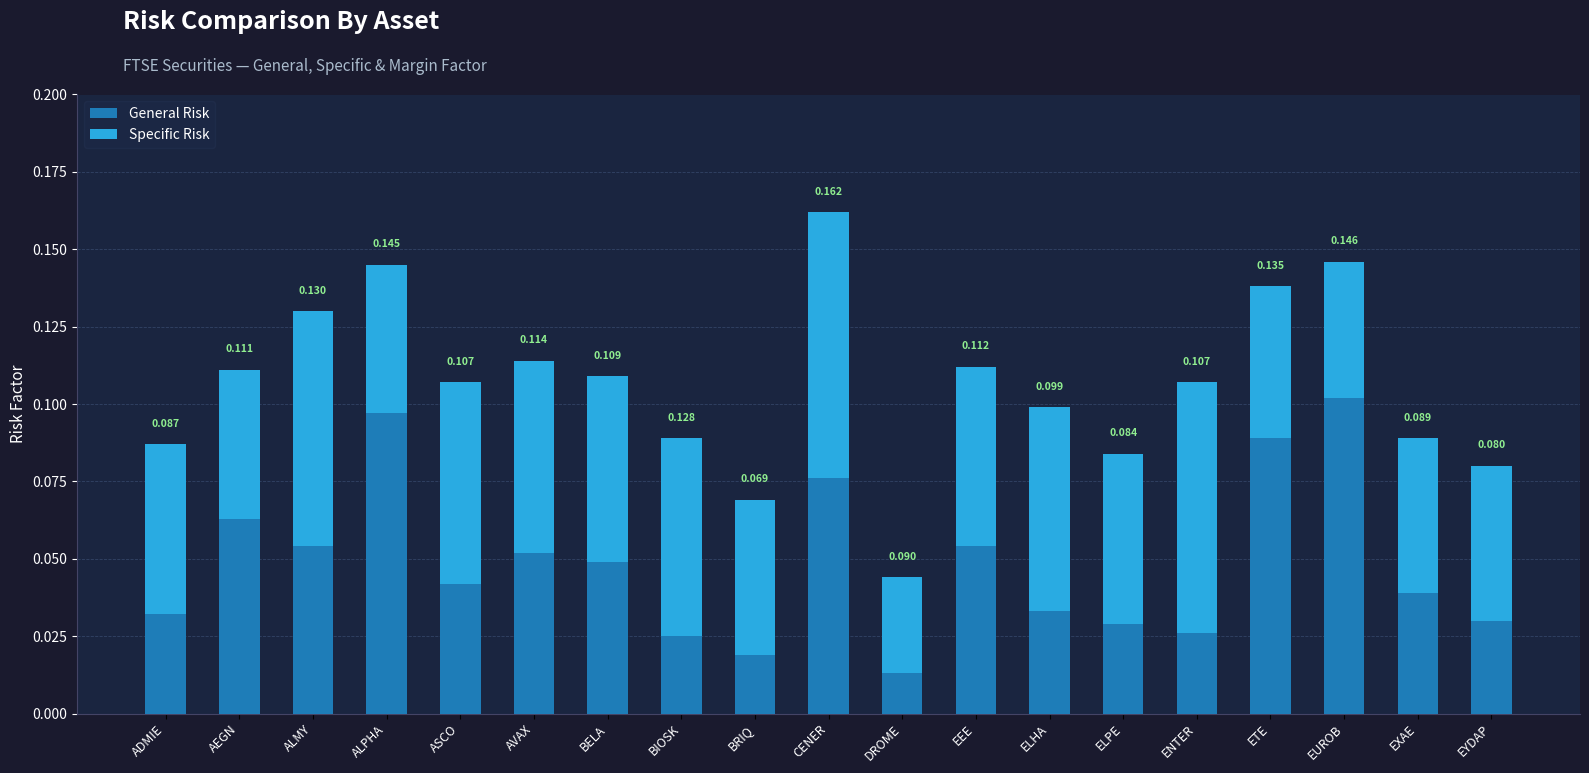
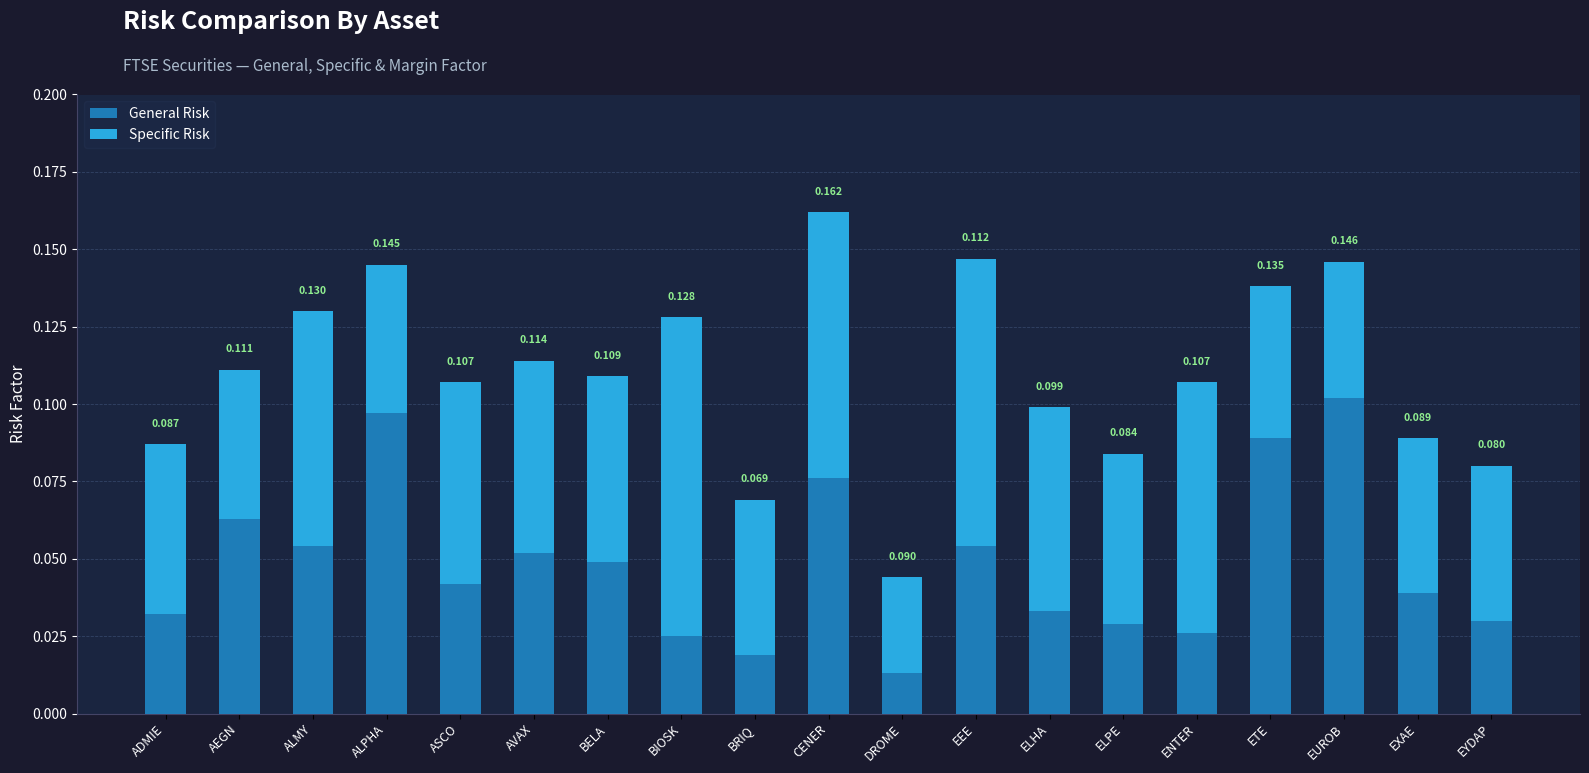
Specific Risk, BIOSK: 0.064 -> 0.103
Specific Risk, EEE: 0.058 -> 0.093
